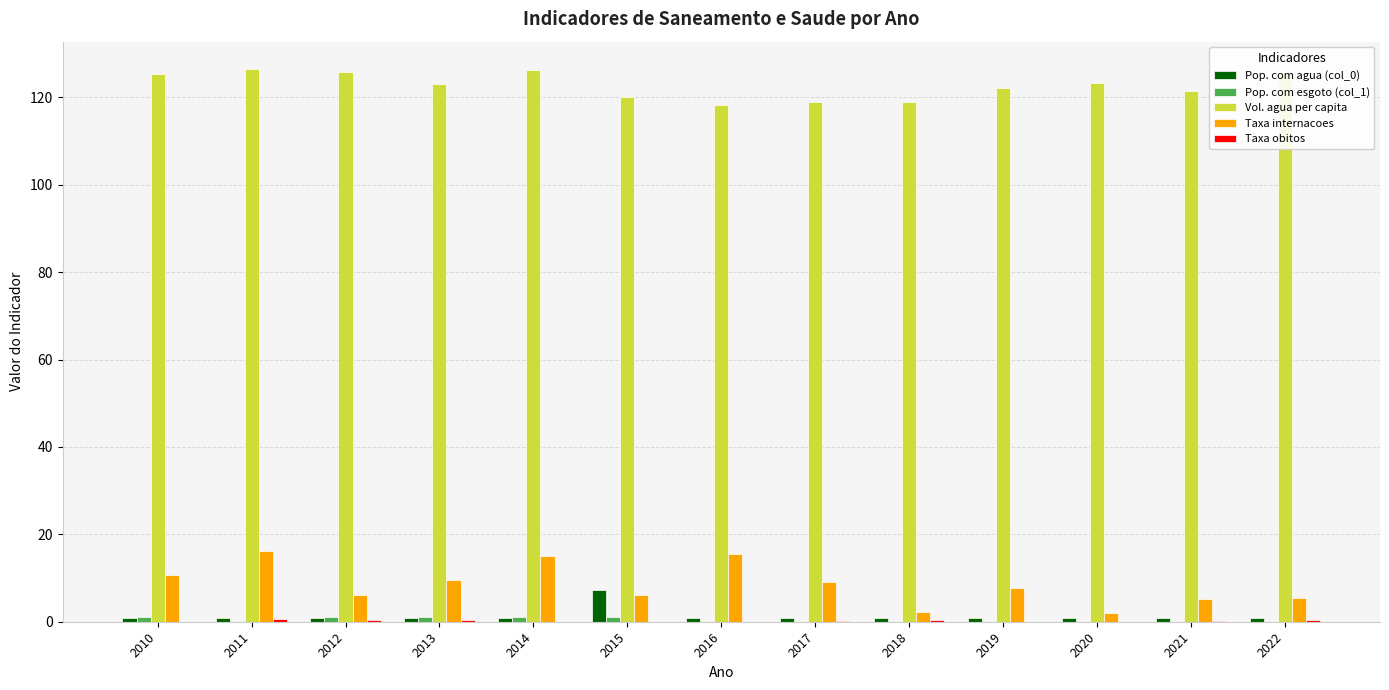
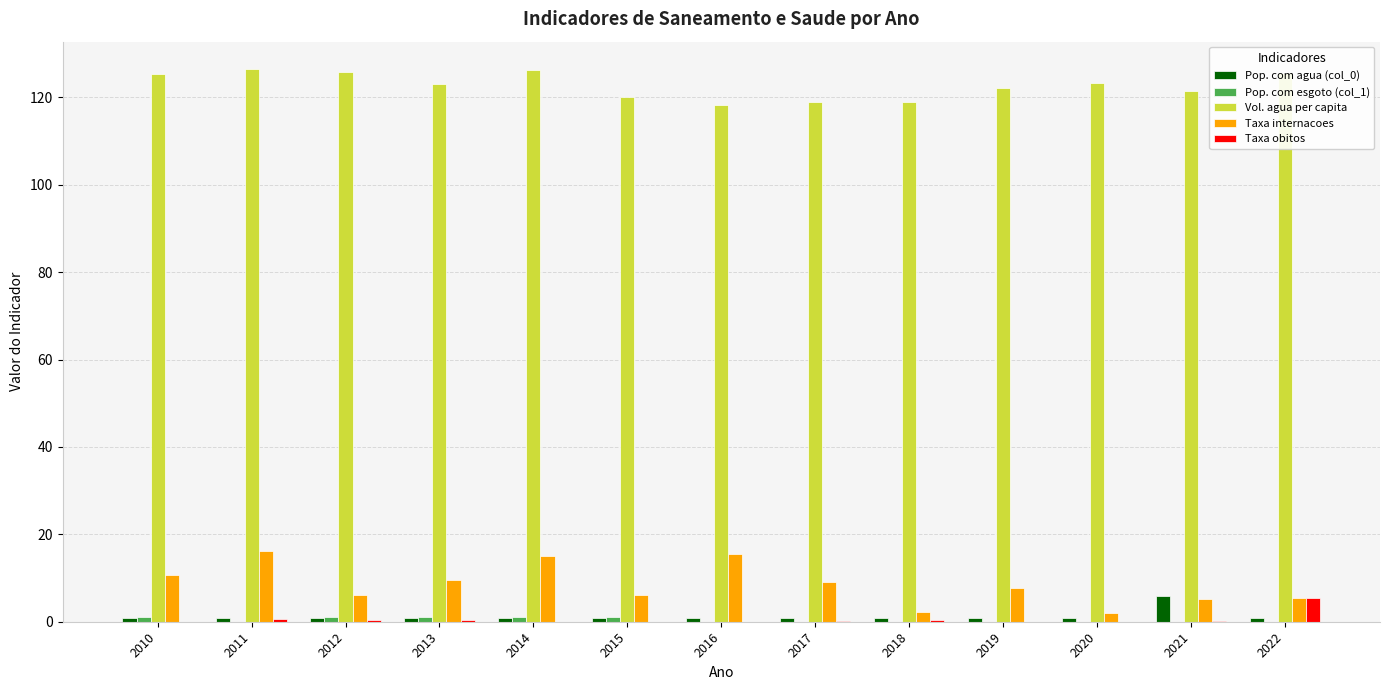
Pop. com agua (col_0), 2015: 7 -> 1
Pop. com agua (col_0), 2021: 1 -> 6
Taxa obitos, 2022: 0 -> 5
